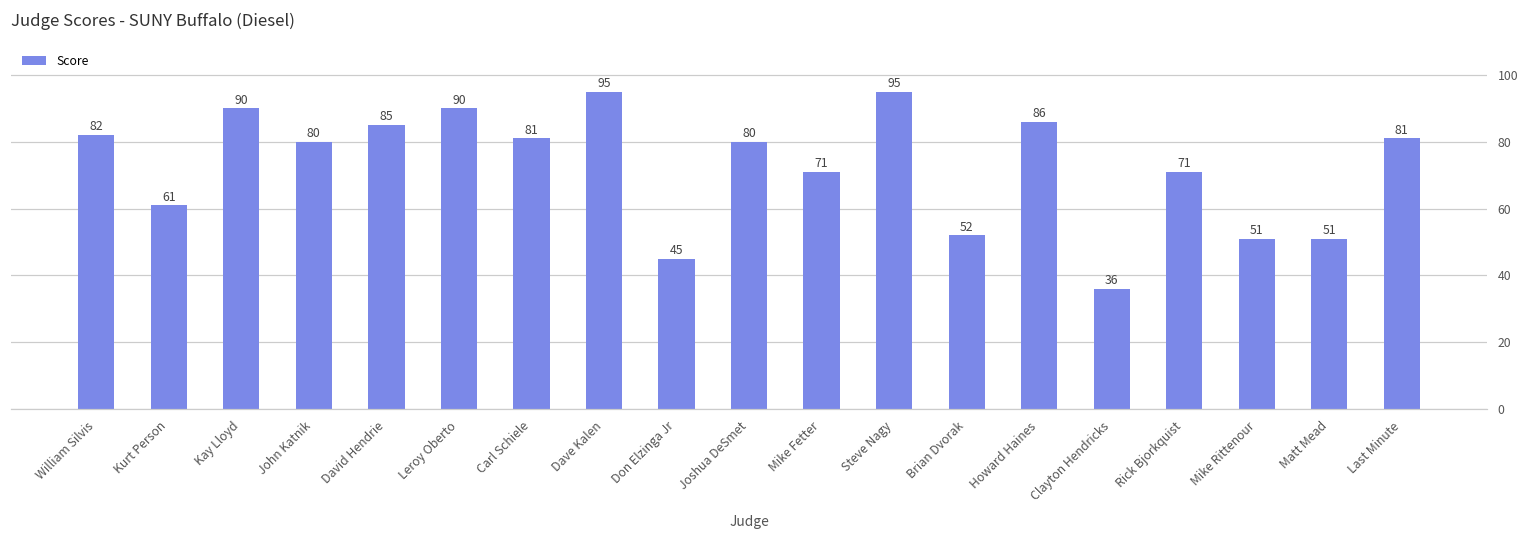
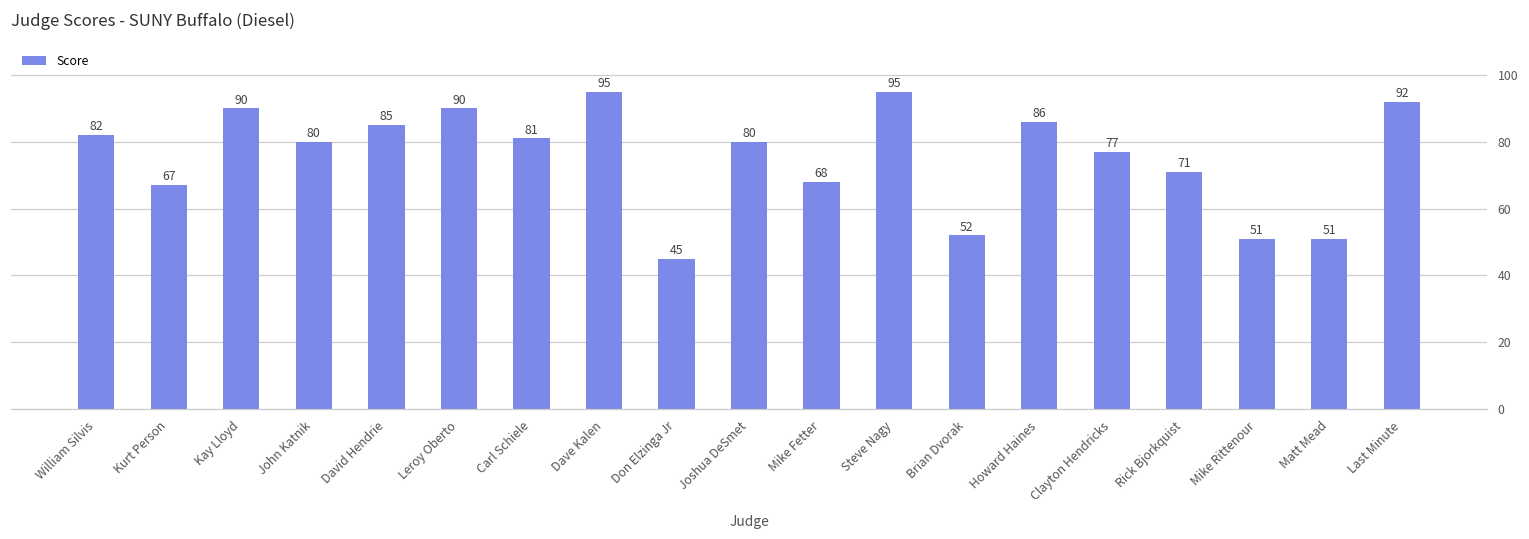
Kurt Person: 61 -> 67
Mike Fetter: 71 -> 68
Clayton Hendricks: 36 -> 77
Last Minute: 81 -> 92
